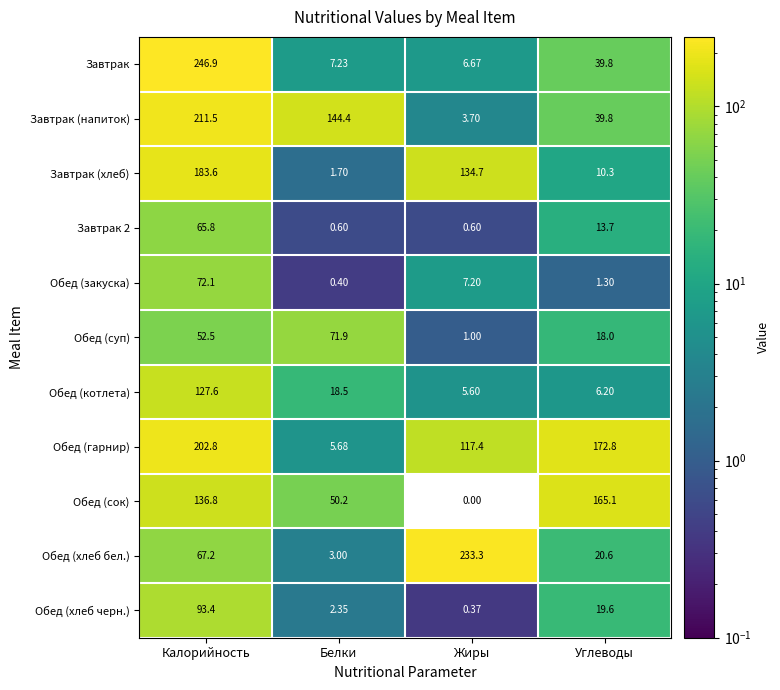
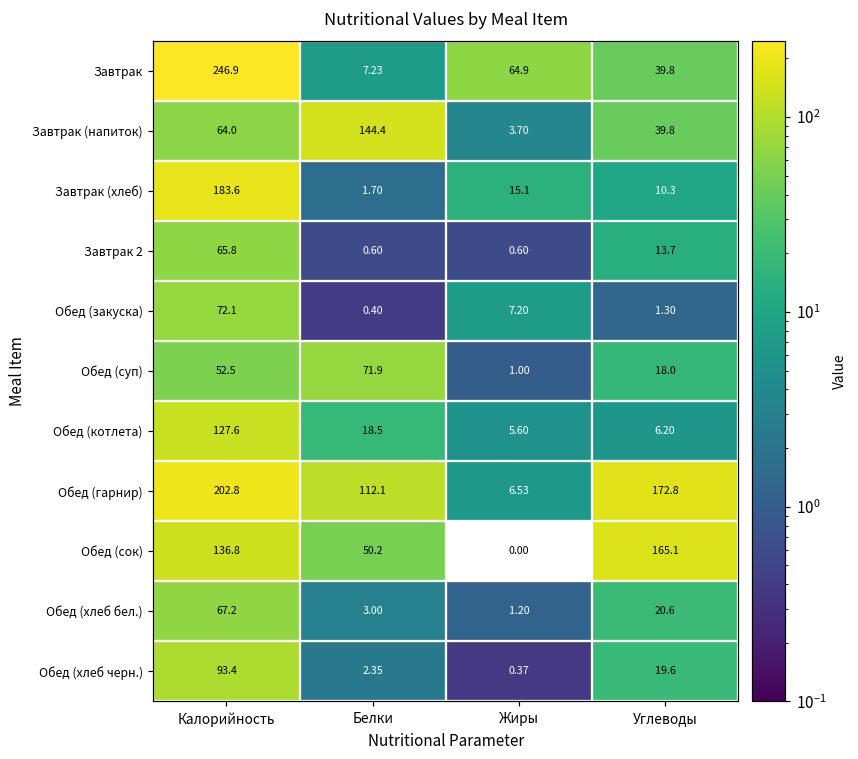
Завтрак, Жиры: 6.67 -> 64.9
Завтрак (напиток), Калорийность: 211.5 -> 64.0
Завтрак (хлеб), Жиры: 134.7 -> 15.1
Обед (гарнир), Белки: 5.68 -> 112.1
Обед (гарнир), Жиры: 117.4 -> 6.53
Обед (хлеб бел.), Жиры: 233.3 -> 1.20
